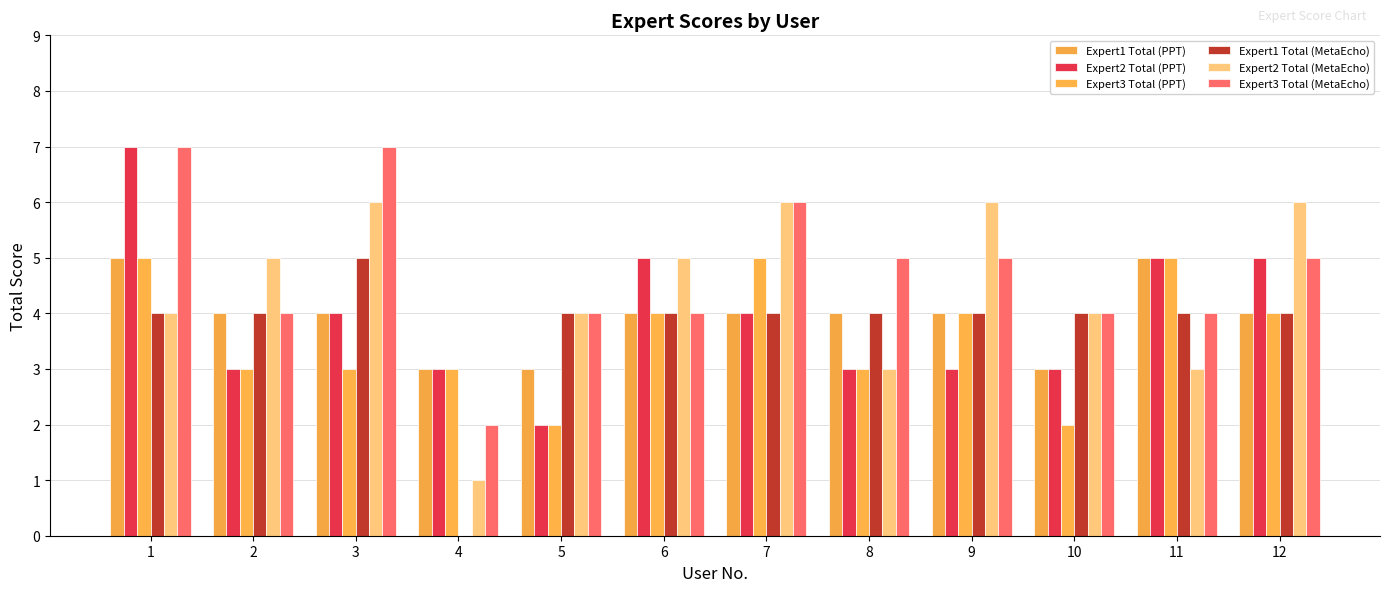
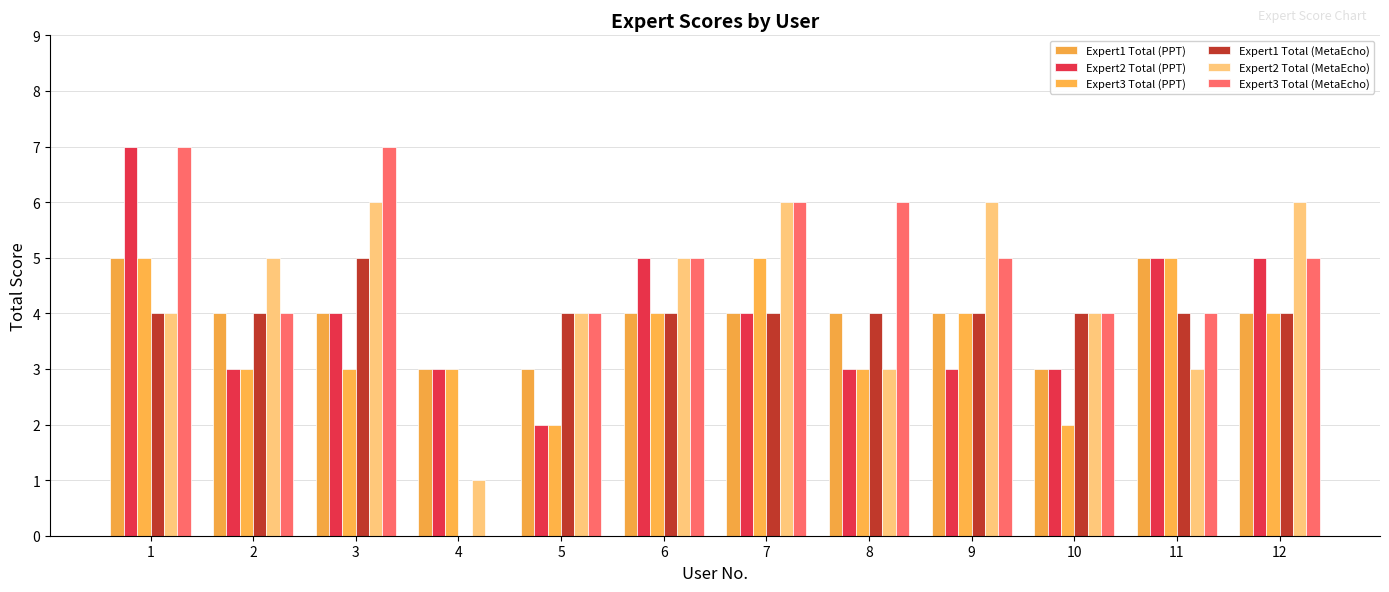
Expert3 Total (MetaEcho), 4: 2 -> 0
Expert3 Total (MetaEcho), 6: 4 -> 5
Expert3 Total (MetaEcho), 8: 5 -> 6
